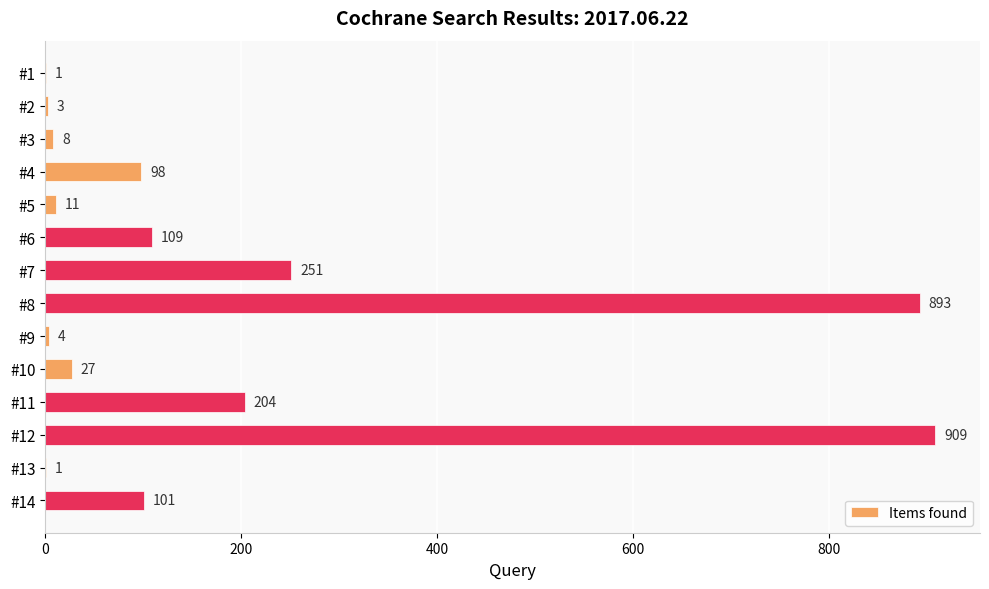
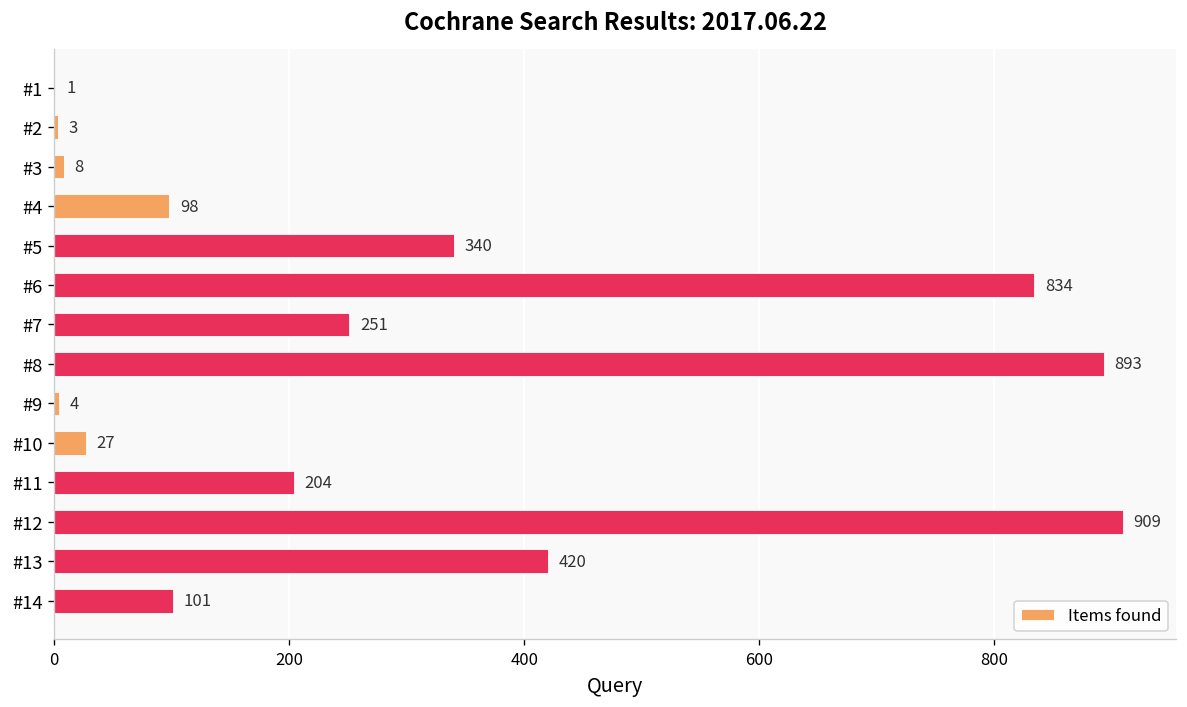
#5: 11 -> 340
#6: 109 -> 834
#13: 1 -> 420
